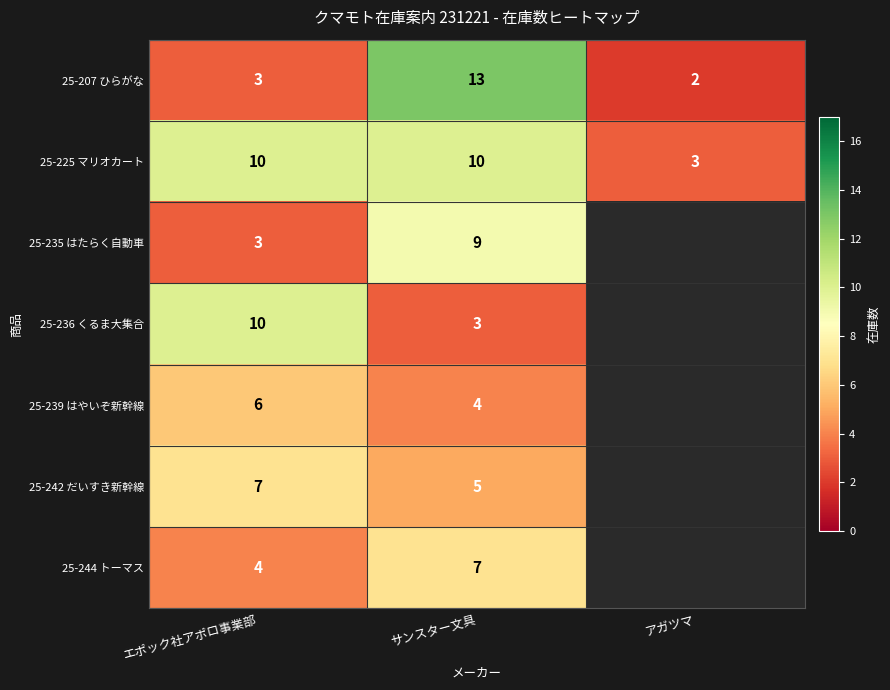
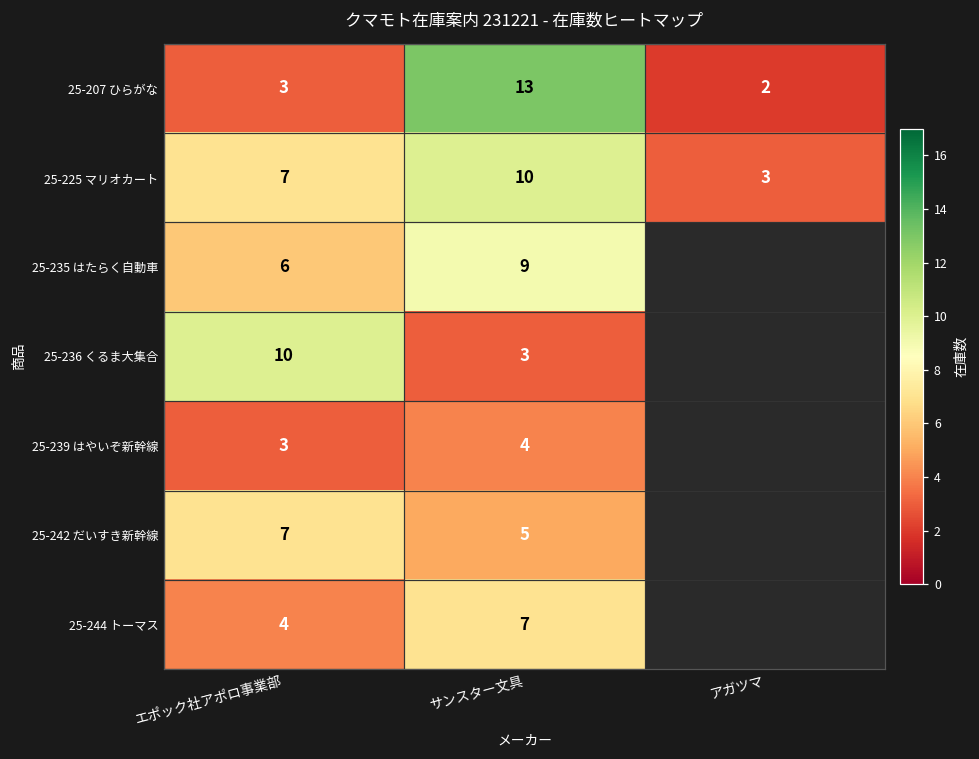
25-225 マリオカート, エポック社アポロ事業部: 10 -> 7
25-235 はたらく自動車, エポック社アポロ事業部: 3 -> 6
25-239 はやいぞ新幹線, エポック社アポロ事業部: 6 -> 3
